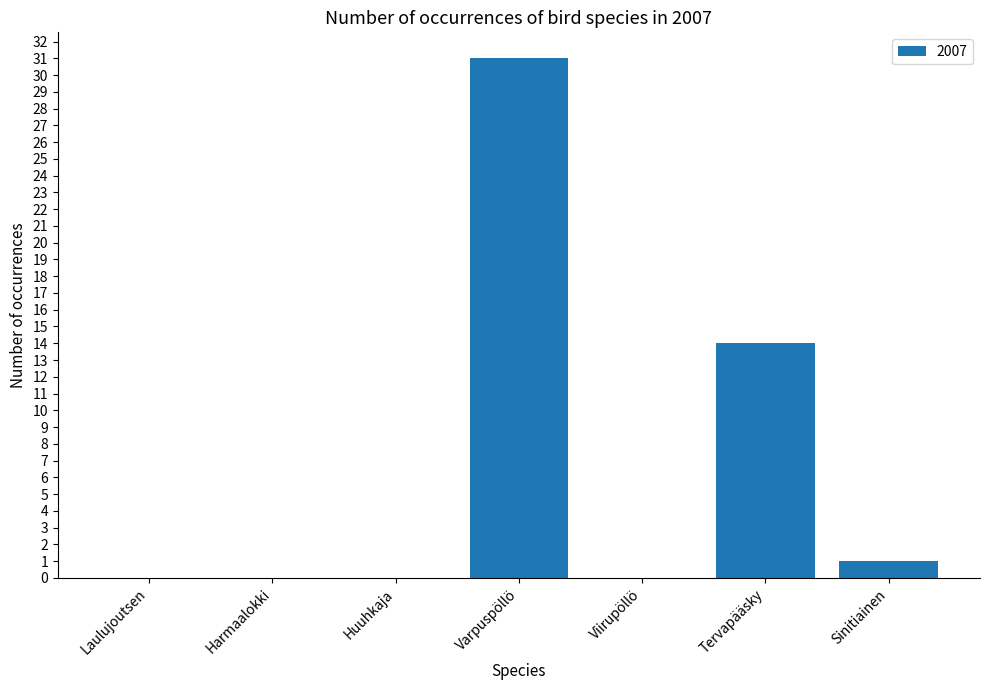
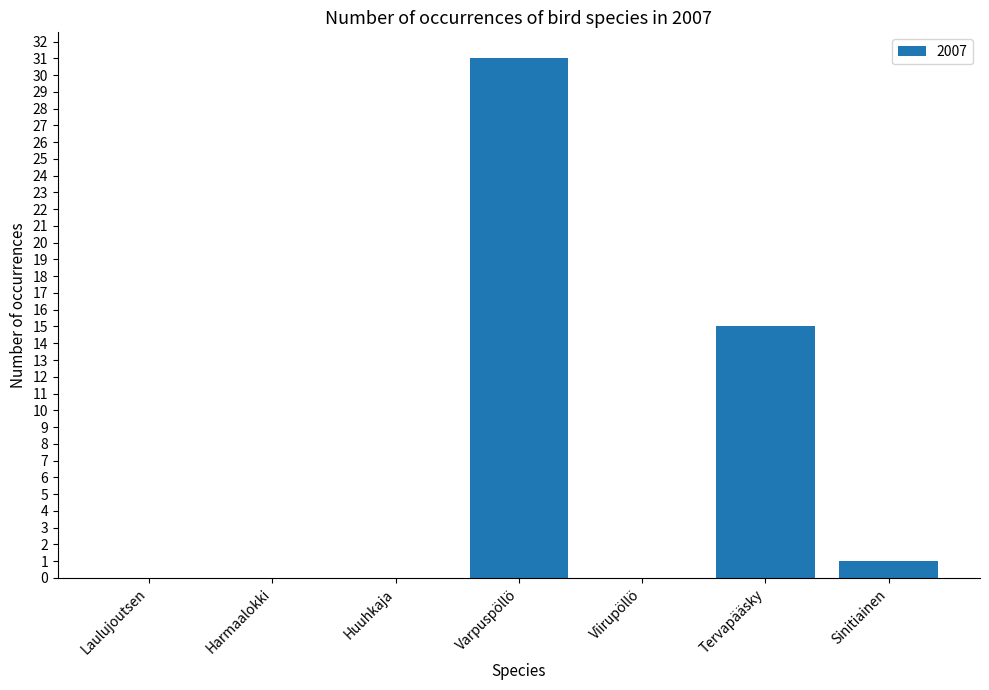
Tervapääsky: 14 -> 15
